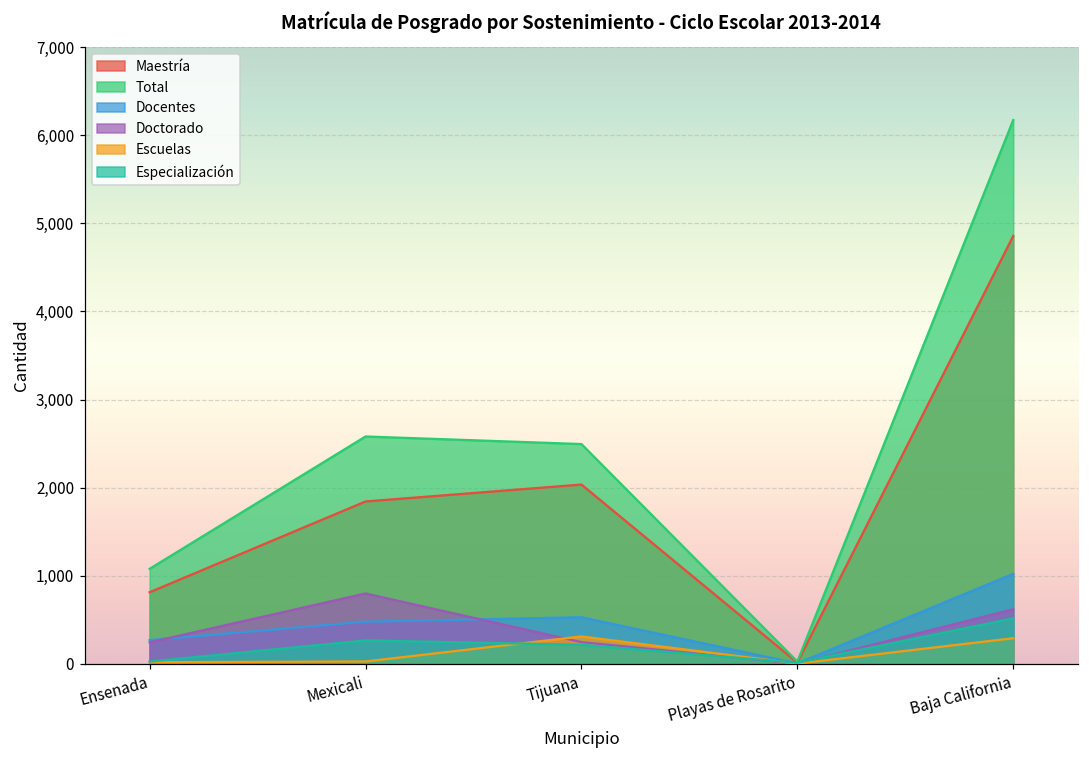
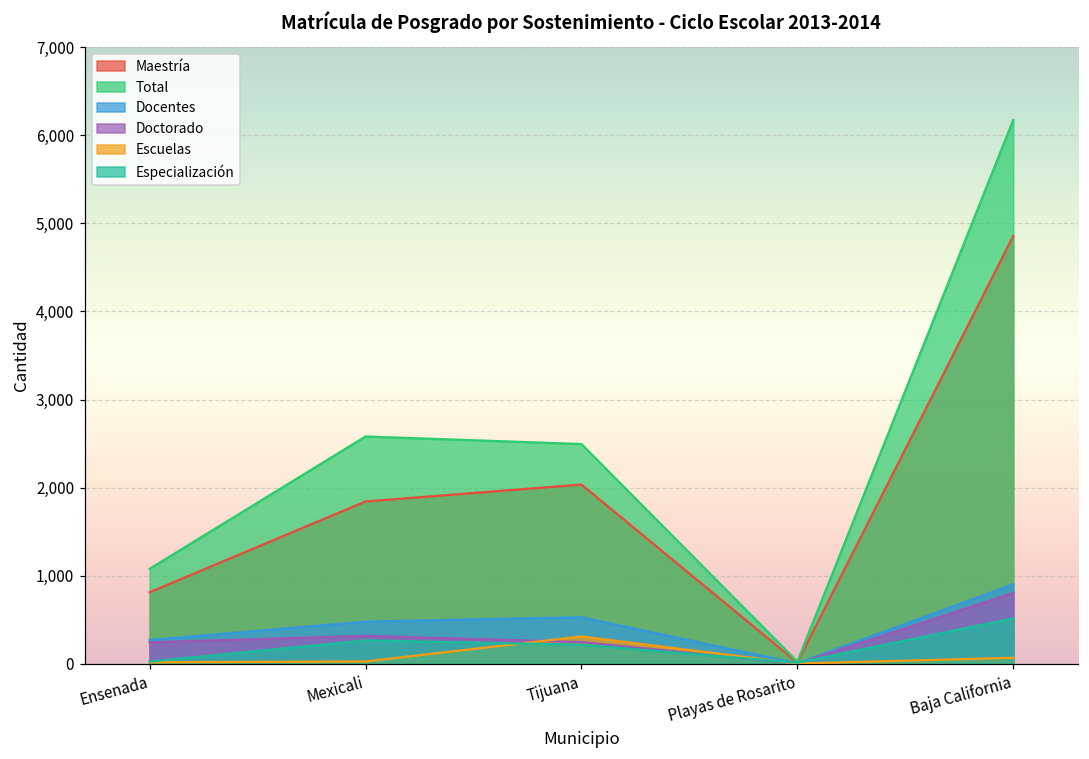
Doctorado, Mexicali: 800 -> 300
Docentes, Baja California: 1,000 -> 900
Doctorado, Baja California: 600 -> 800
Escuelas, Baja California: 300 -> 100
